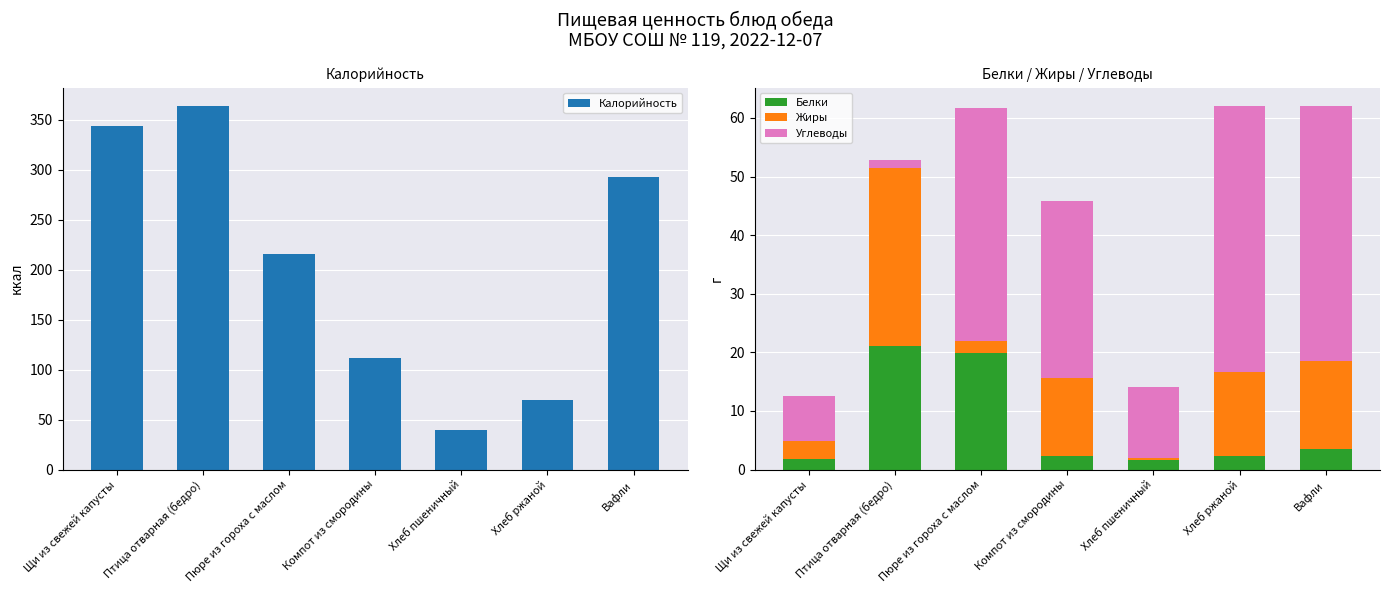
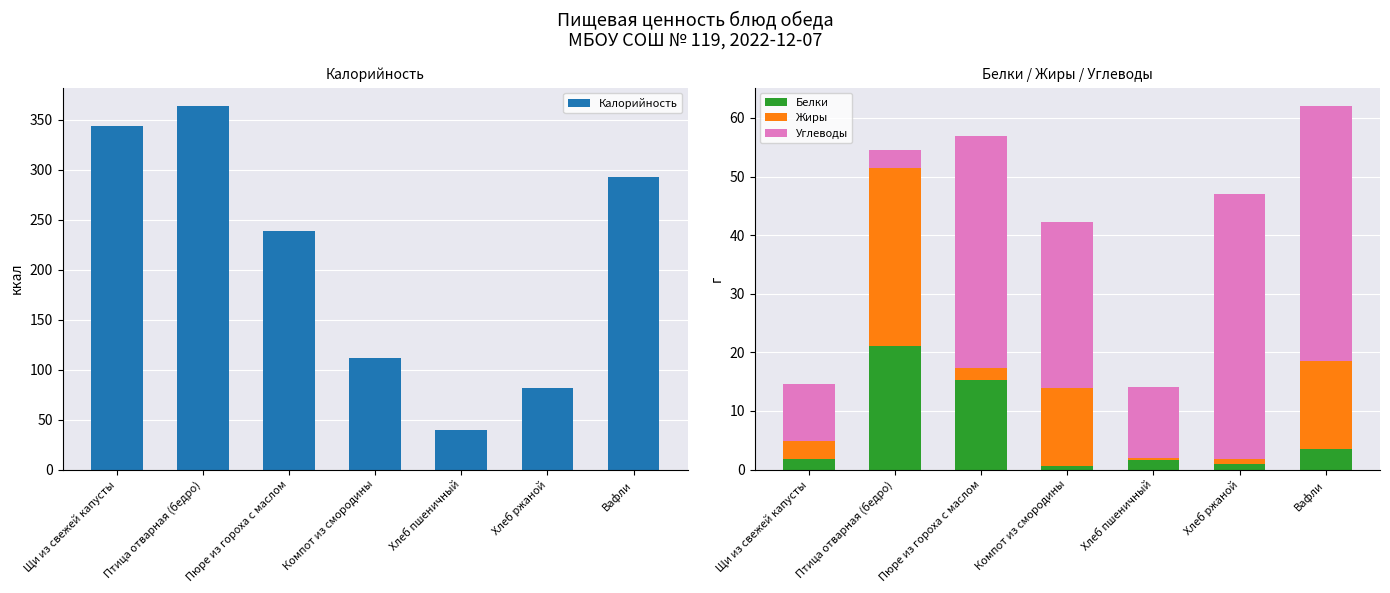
Калорийность, Пюре из гороха с маслом: 220 -> 240
Калорийность, Хлеб ржаной: 70 -> 80
Белки / Жиры / Углеводы, Углеводы, Щи из свежей капусты: 8 -> 10
Белки / Жиры / Углеводы, Углеводы, Птица отварная (бедро): 1 -> 3
Белки / Жиры / Углеводы, Белки, Пюре из гороха с маслом: 20 -> 15
Белки / Жиры / Углеводы, Белки, Компот из смородины: 2 -> 1
Белки / Жиры / Углеводы, Углеводы, Компот из смородины: 30 -> 28
Белки / Жиры / Углеводы, Белки, Хлеб ржаной: 2 -> 1
Белки / Жиры / Углеводы, Жиры, Хлеб ржаной: 14 -> 1
